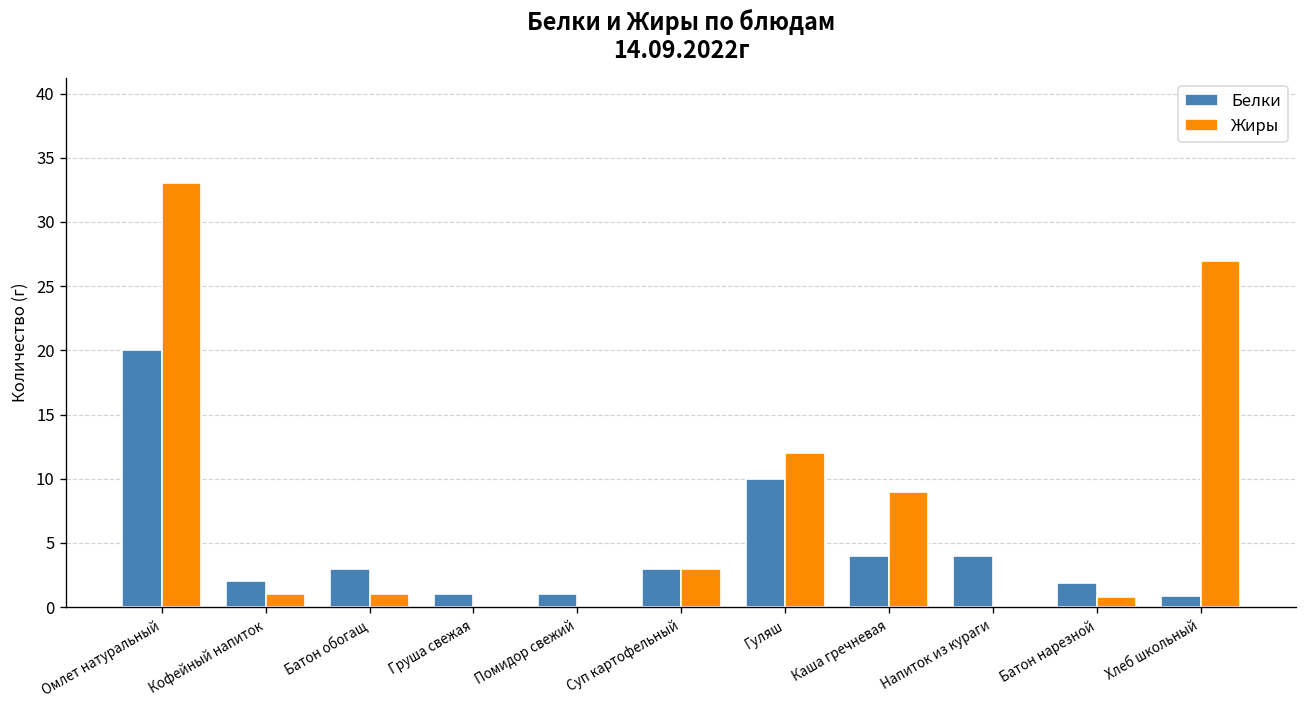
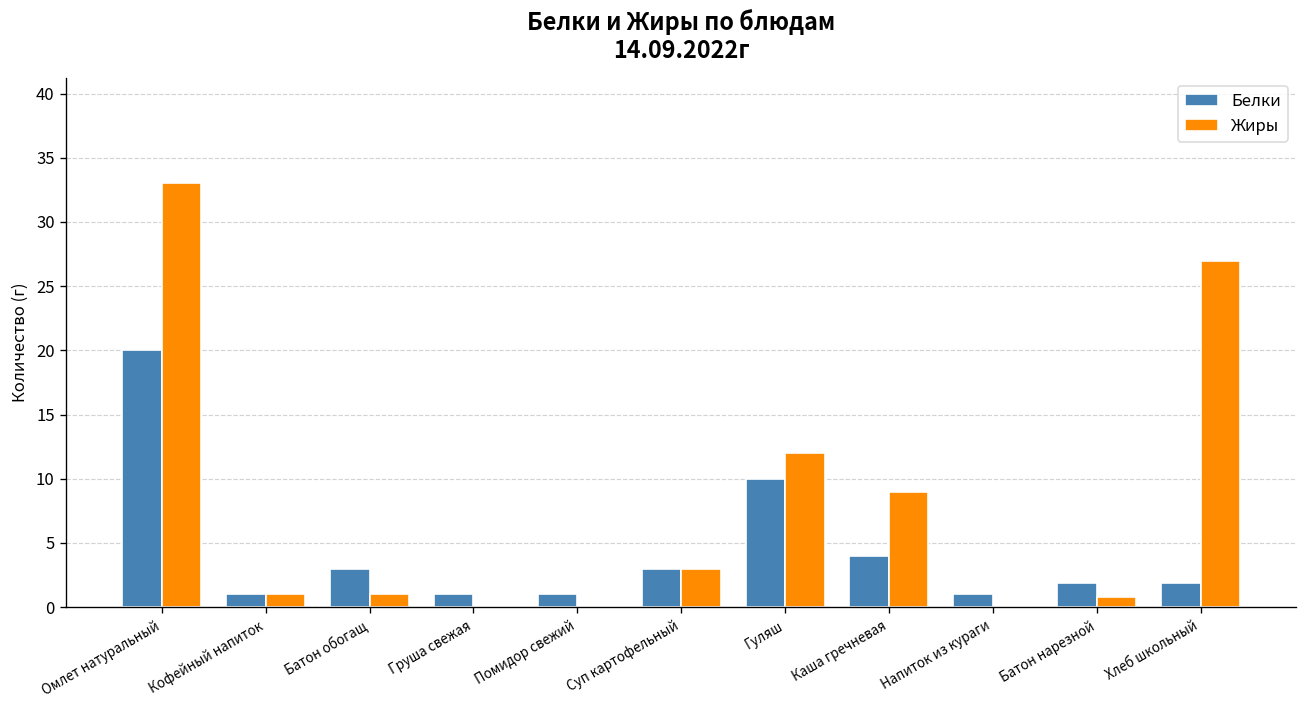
Белки, Кофейный напиток: 2 -> 1
Белки, Напиток из кураги: 4 -> 1
Белки, Хлеб школьный: 0.8 -> 1.9
